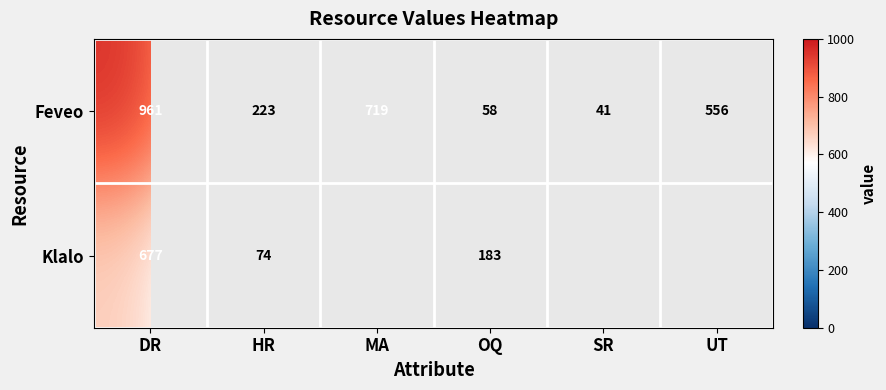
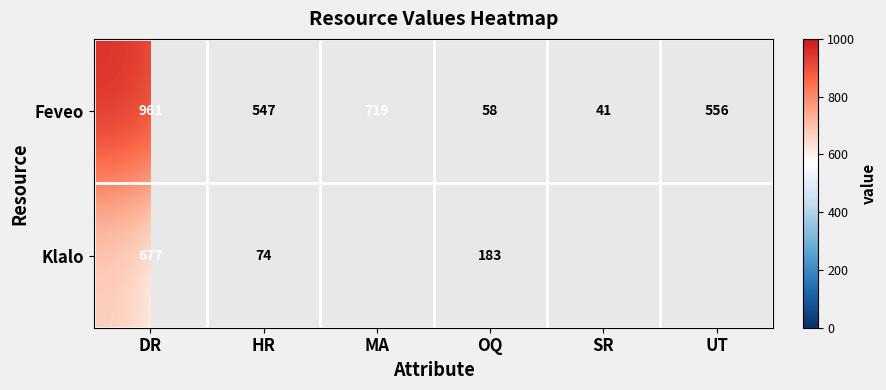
Feveo, HR: 223 -> 547
